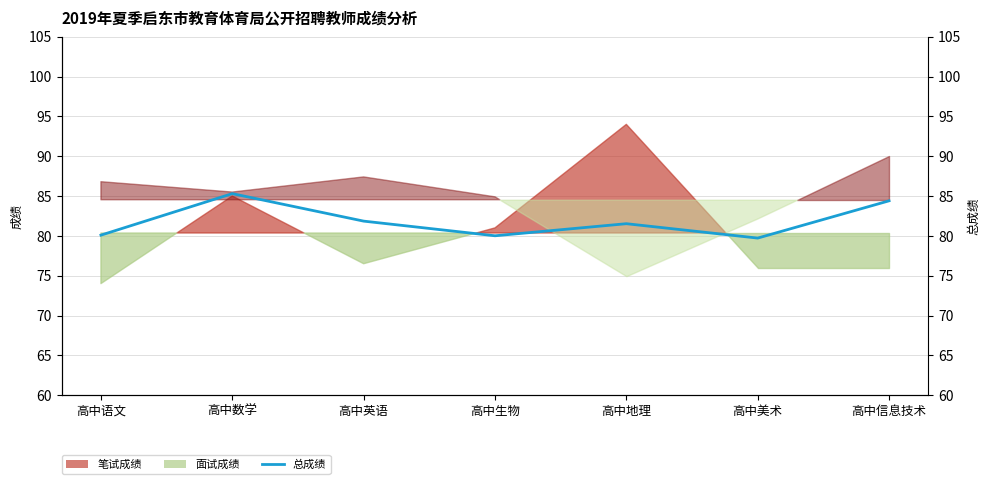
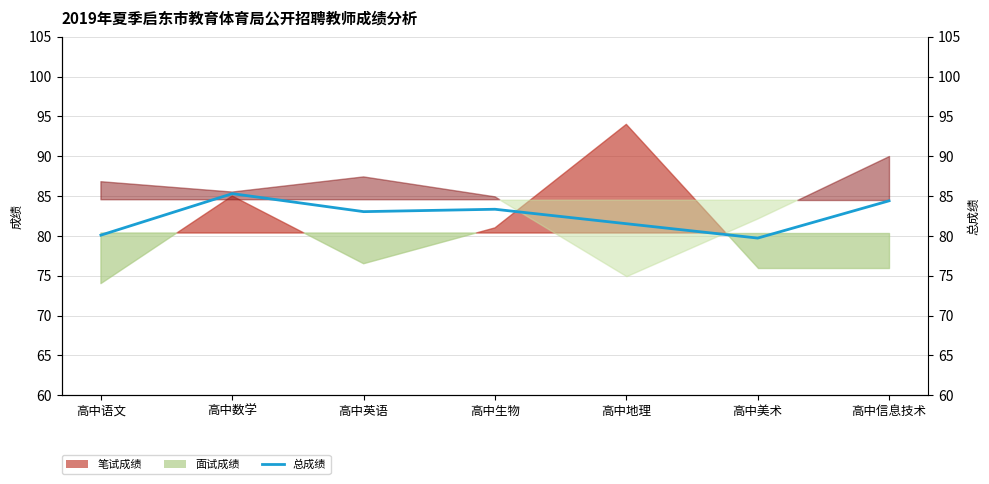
总成绩, 高中英语: 82 -> 83
总成绩, 高中生物: 80 -> 83
